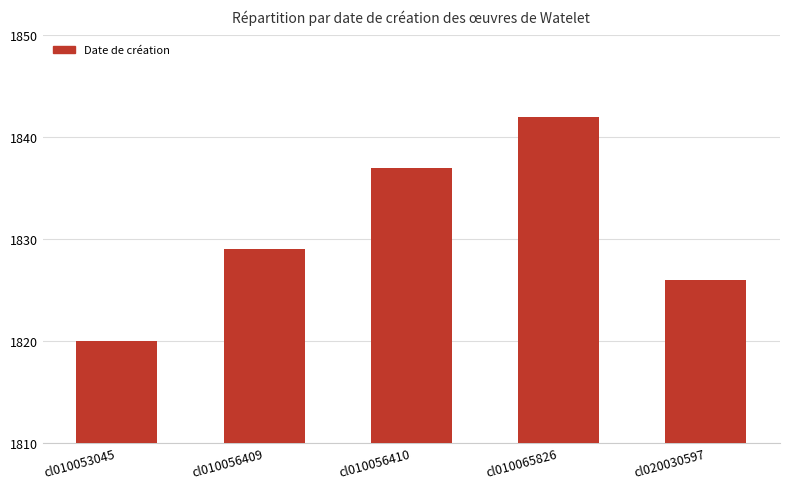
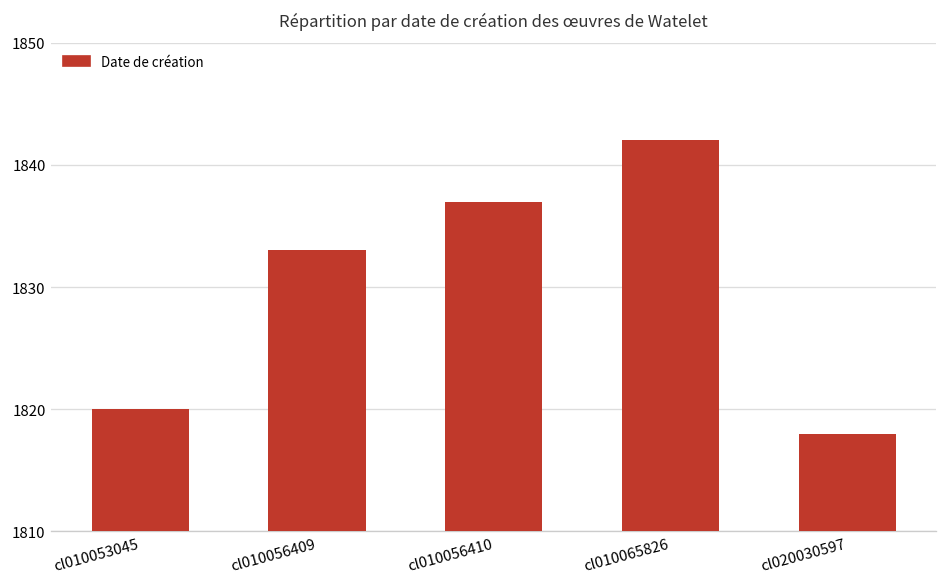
cl010056409: 1829 -> 1833
cl020030597: 1826 -> 1818
